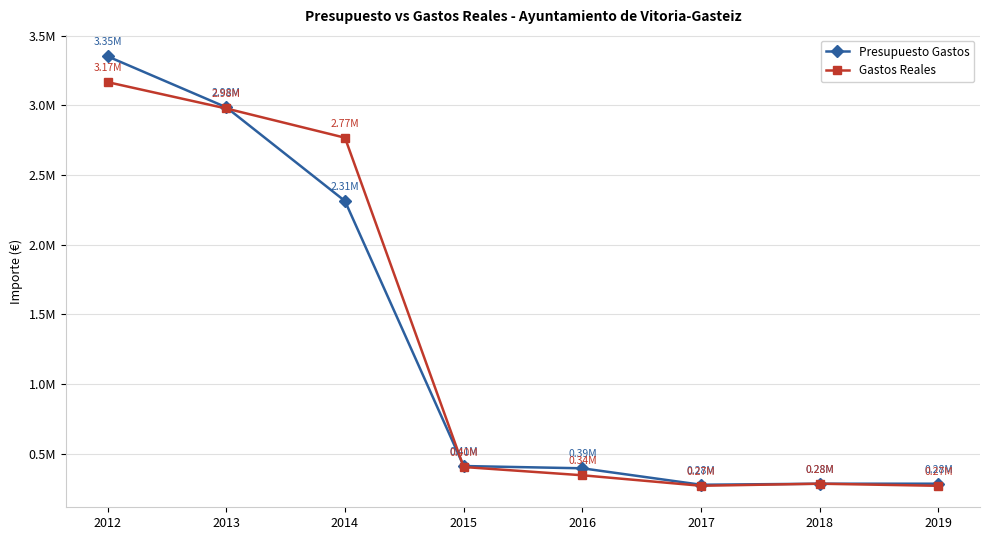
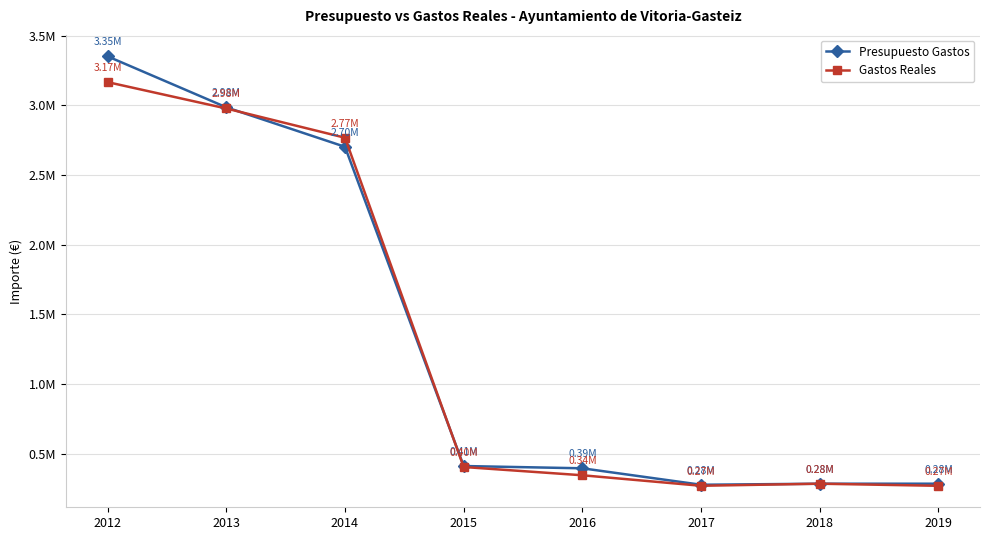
Presupuesto Gastos, 2014: 2.31M -> 2.70M
